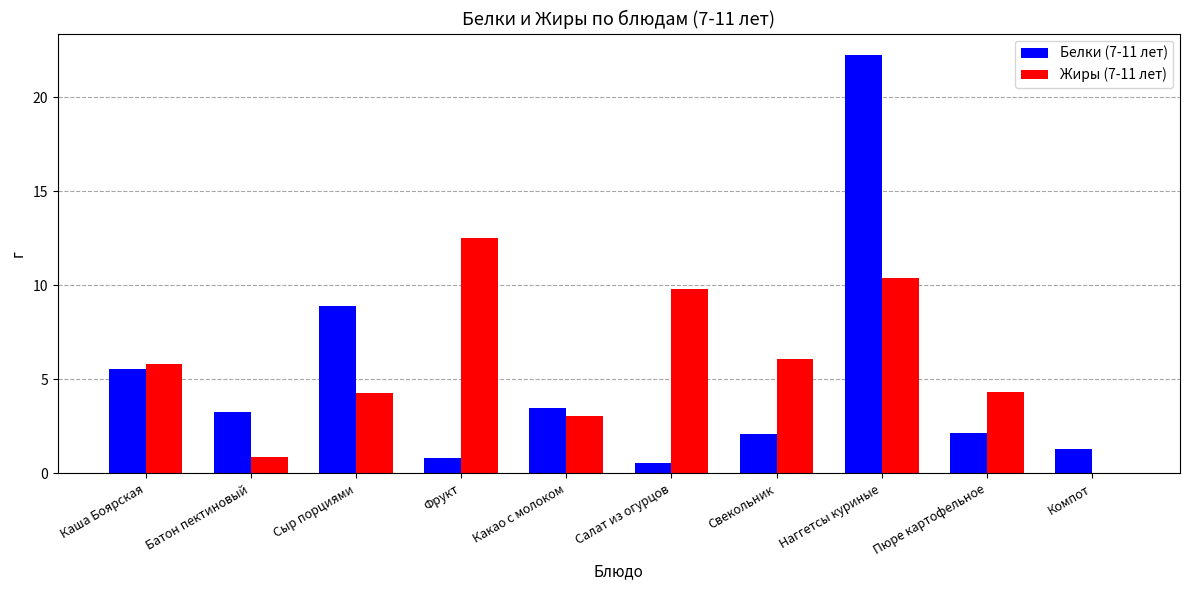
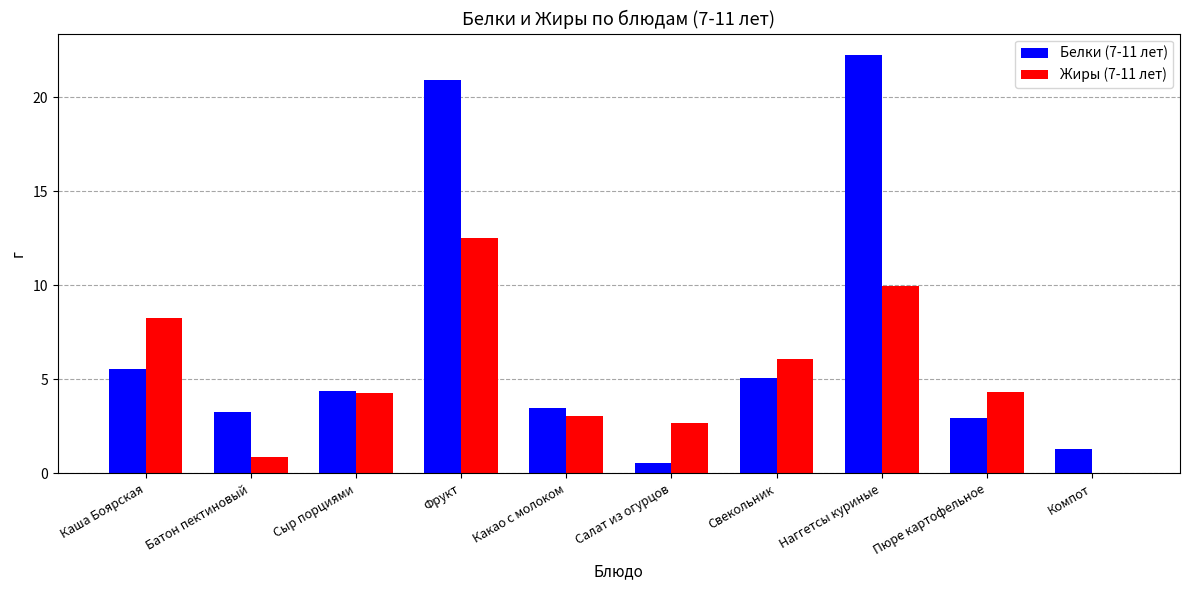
Жиры (7-11 лет), Каша Боярская: 5.8 -> 8.3
Белки (7-11 лет), Сыр порциями: 8.9 -> 4.4
Белки (7-11 лет), Фрукт: 0.8 -> 20.9
Жиры (7-11 лет), Салат из огурцов: 9.8 -> 2.7
Белки (7-11 лет), Свекольник: 2.1 -> 5.1
Жиры (7-11 лет), Наггетсы куриные: 10.4 -> 10.0
Белки (7-11 лет), Пюре картофельное: 2.2 -> 2.9
